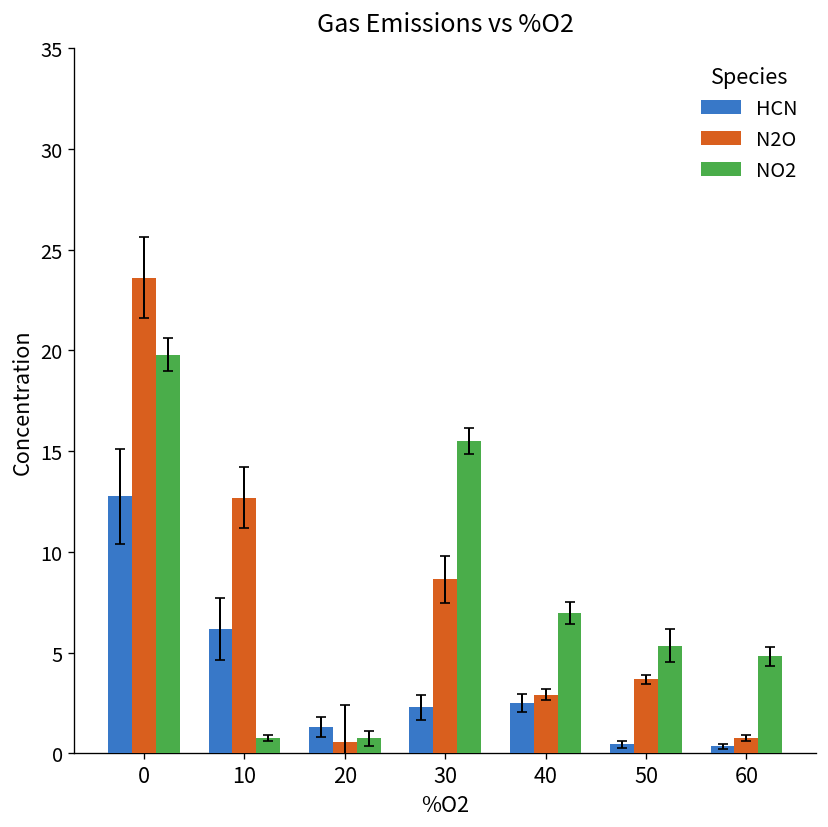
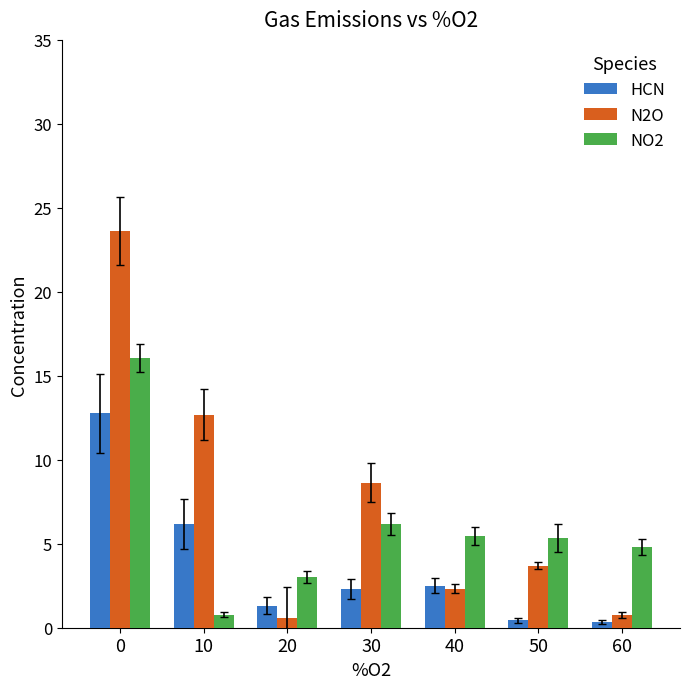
NO2, 0: 19.8 -> 16.1
NO2, 20: 0.7 -> 3.0
NO2, 30: 15.5 -> 6.2
N2O, 40: 2.9 -> 2.3
NO2, 40: 7.0 -> 5.5
